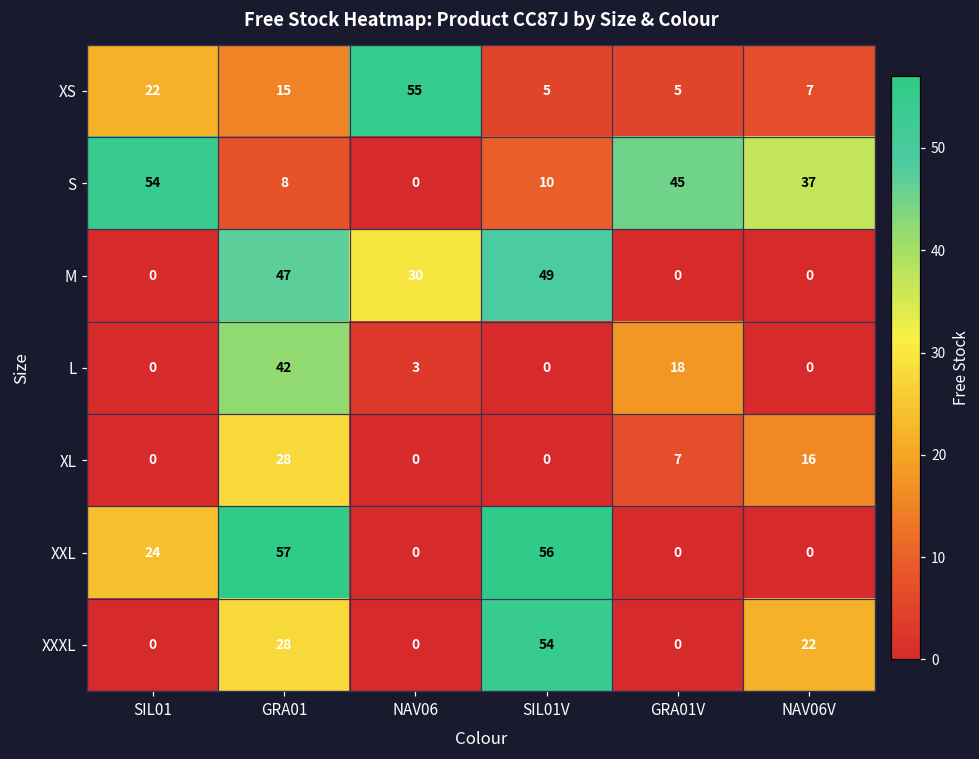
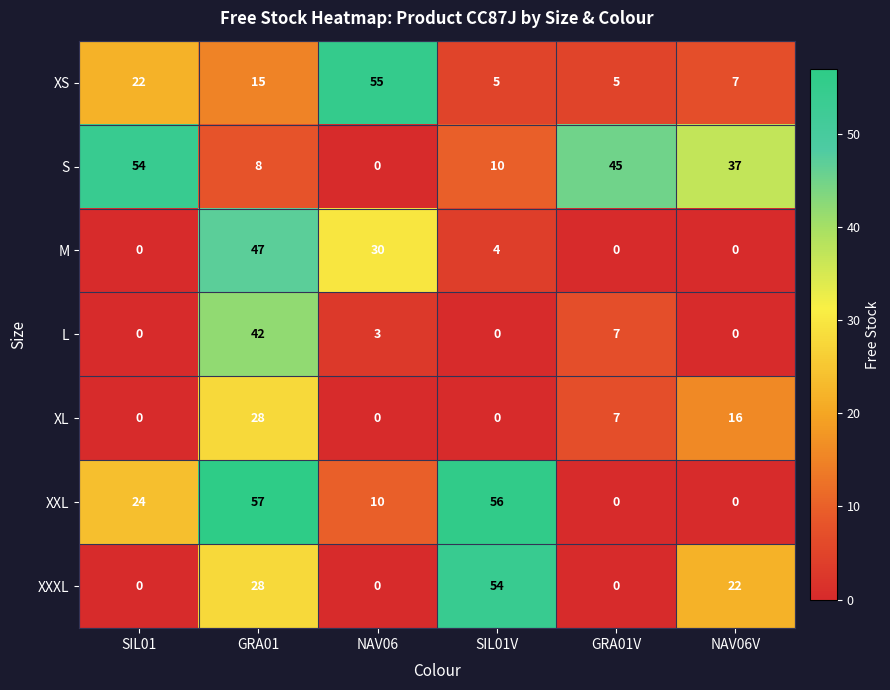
M, SIL01V: 49 -> 4
L, GRA01V: 18 -> 7
XXL, NAV06: 0 -> 10
